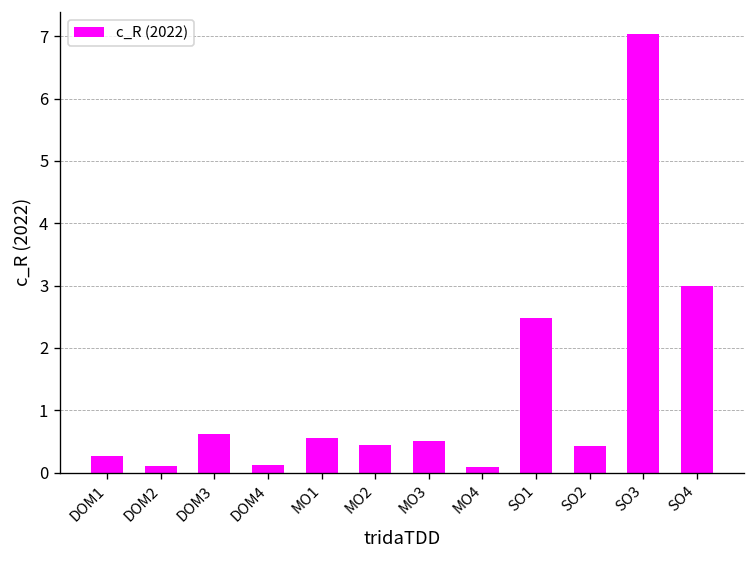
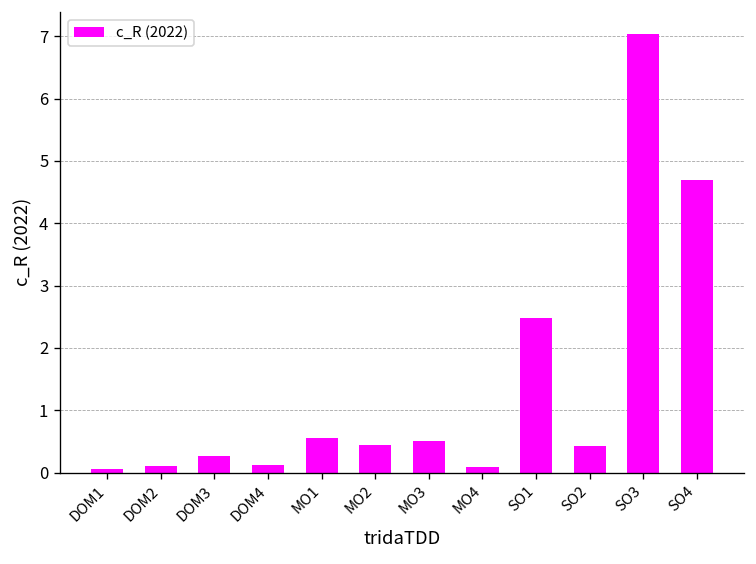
DOM1: 0.3 -> 0.1
DOM3: 0.6 -> 0.3
SO4: 3.0 -> 4.7
